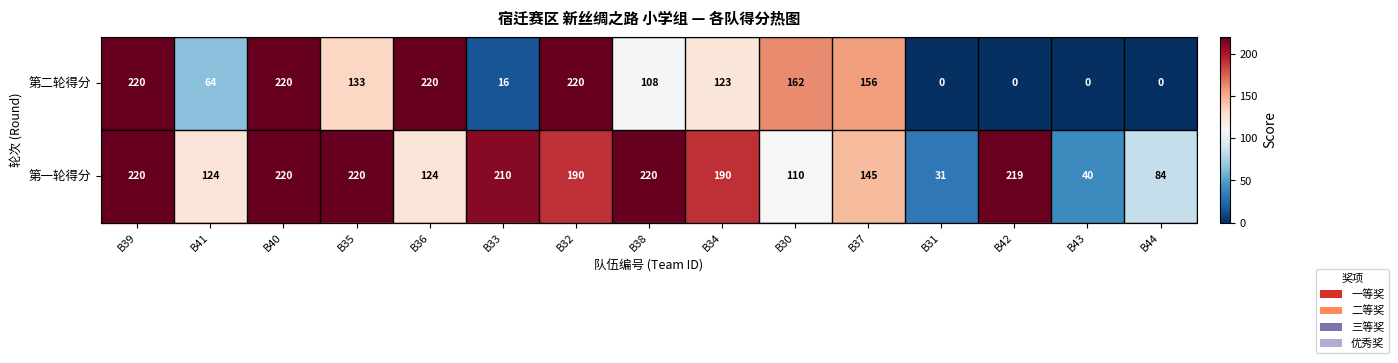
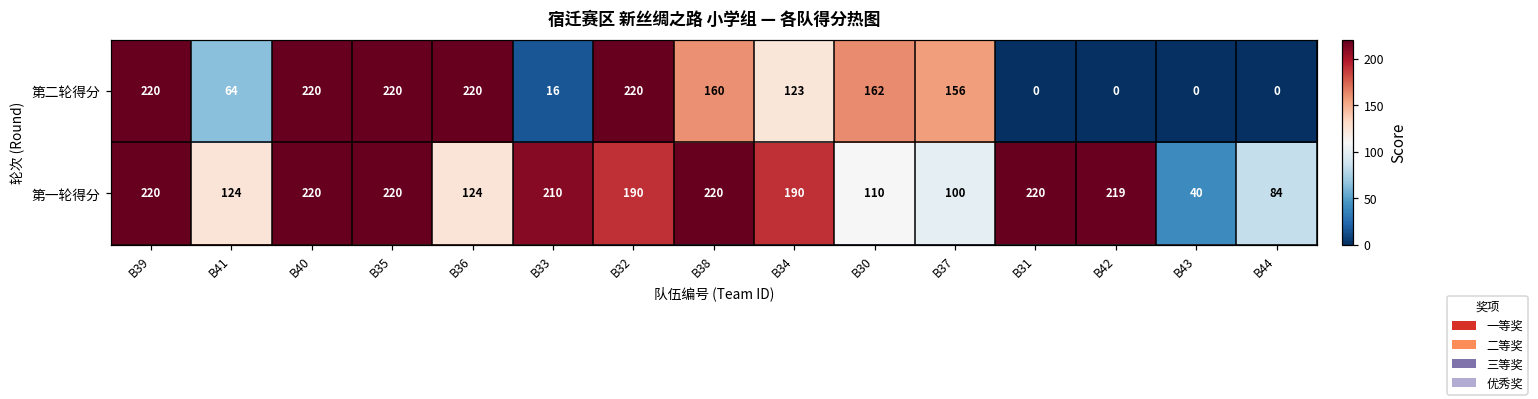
第二轮得分, B35: 133 -> 220
第二轮得分, B38: 108 -> 160
第一轮得分, B37: 145 -> 100
第一轮得分, B31: 31 -> 220
